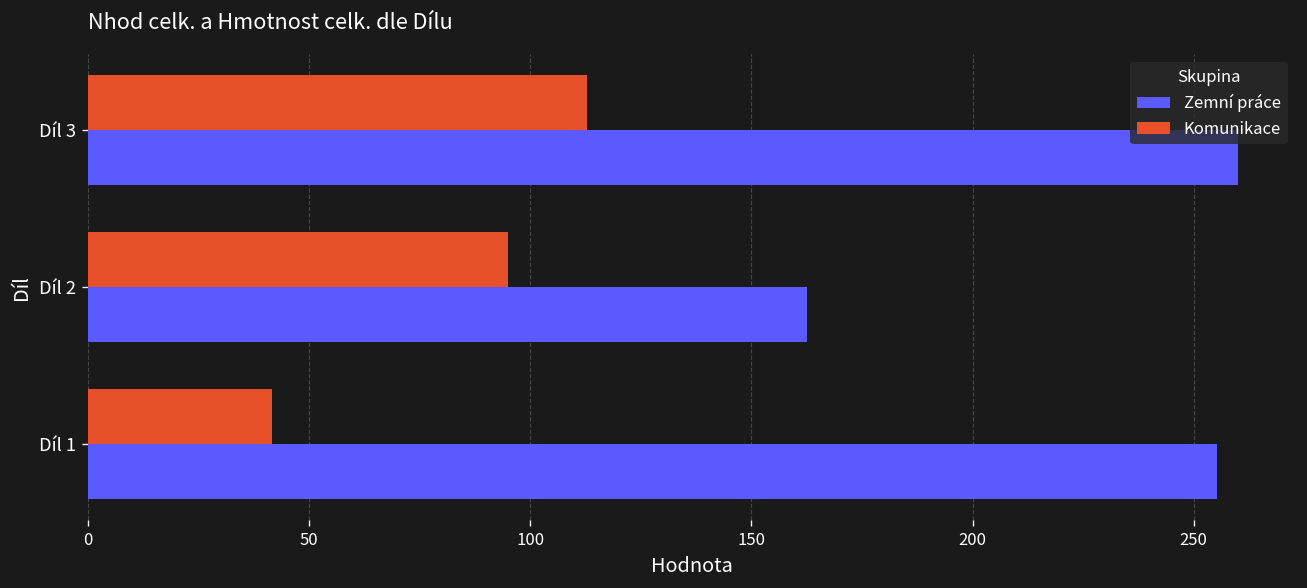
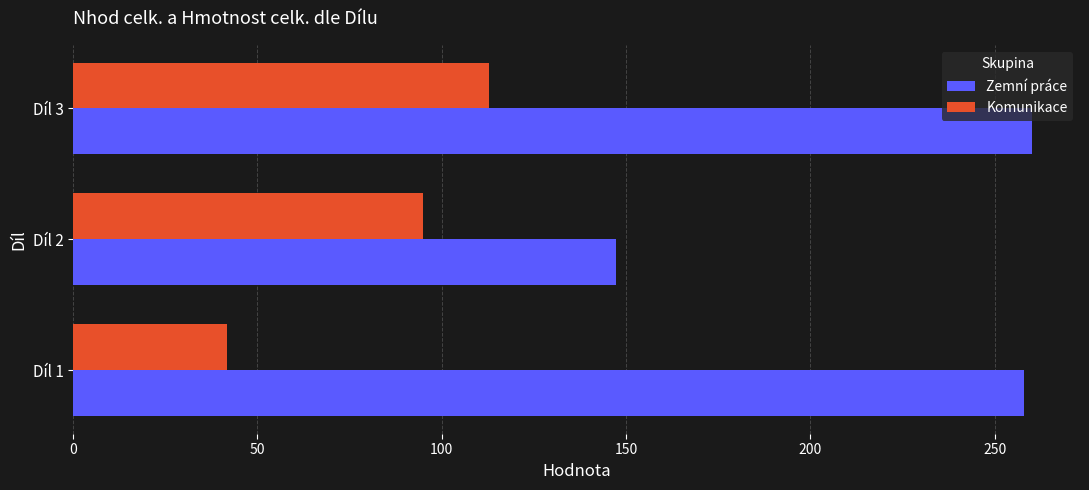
Zemní práce, Díl 2: 163 -> 147
Zemní práce, Díl 1: 255 -> 258
